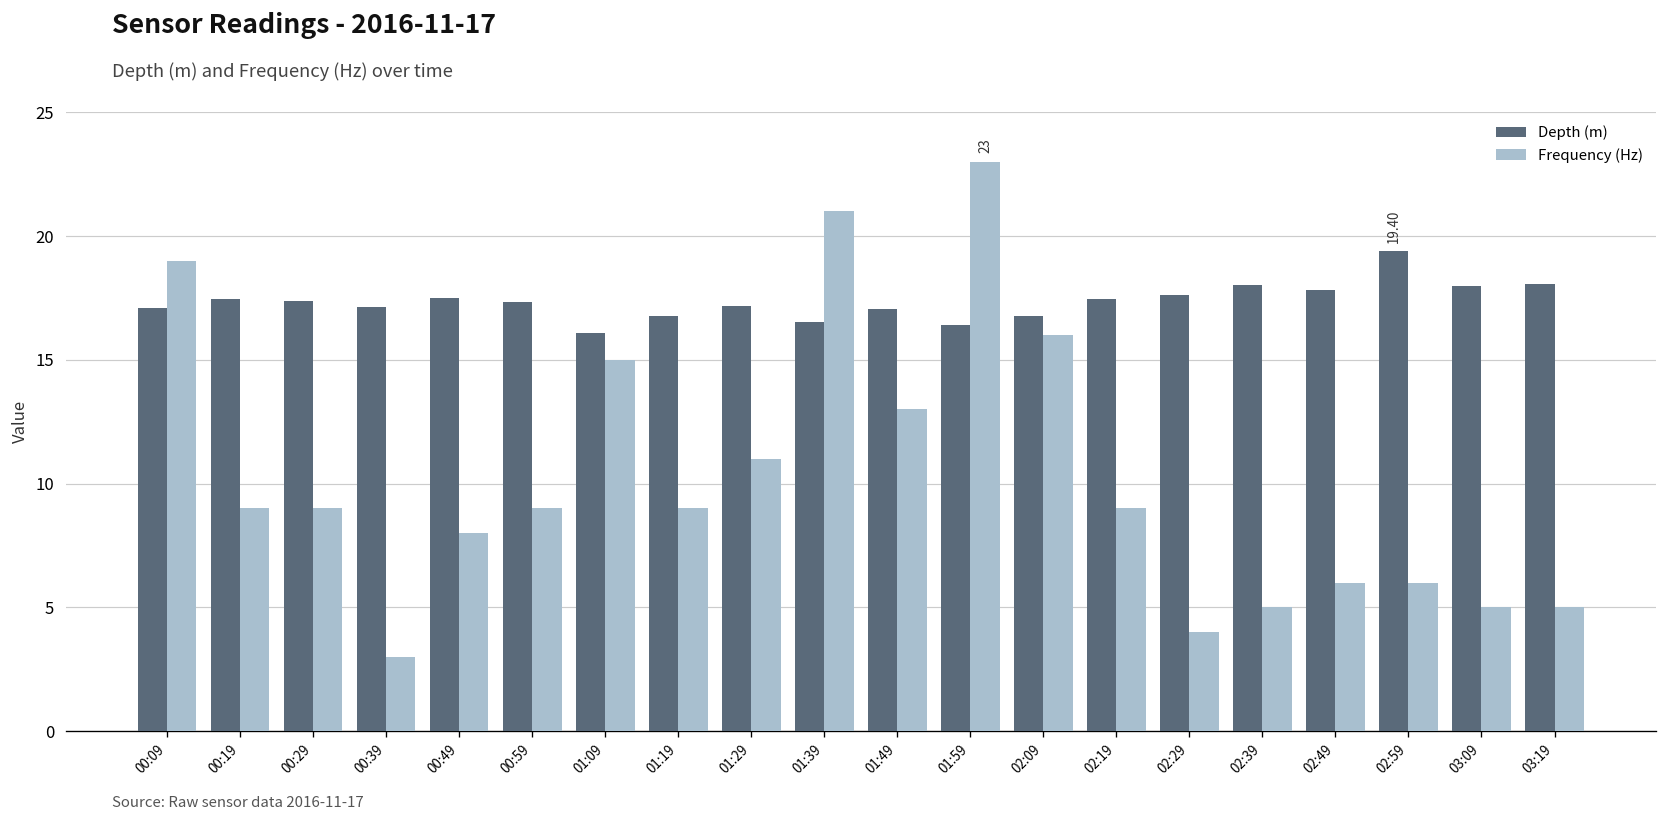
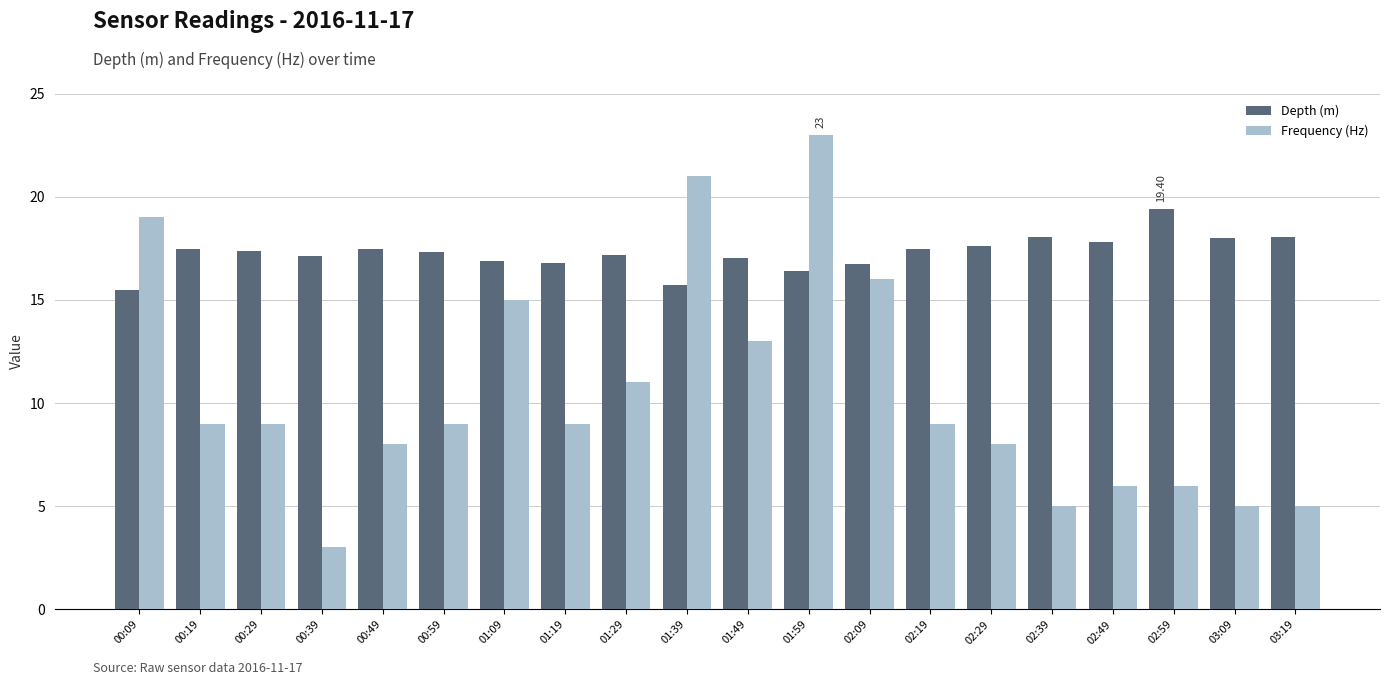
Depth (m), 00:09: 17.1 -> 15.5
Depth (m), 01:09: 16.1 -> 16.9
Depth (m), 01:39: 16.5 -> 15.7
Frequency (Hz), 02:29: 4 -> 8
